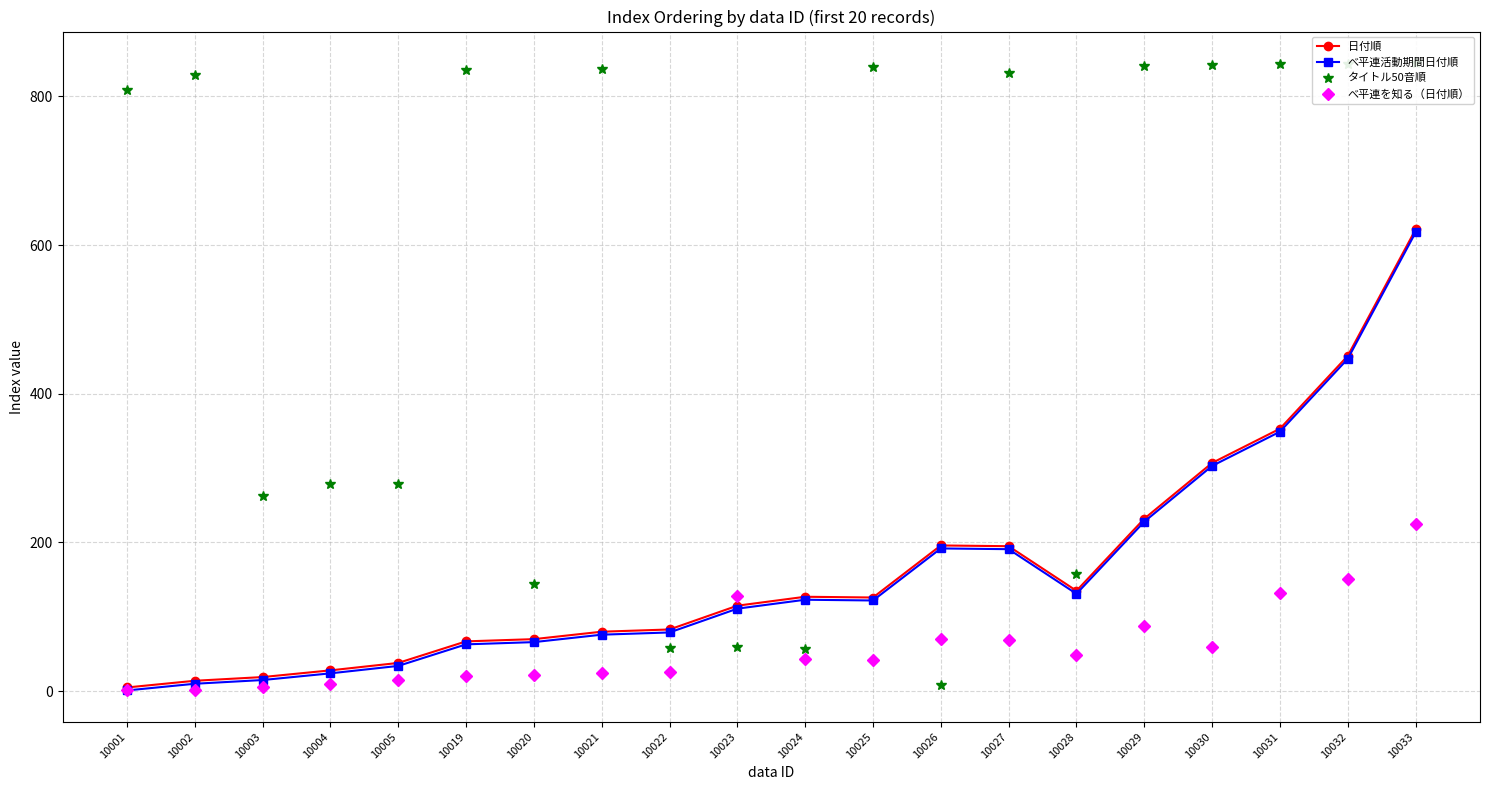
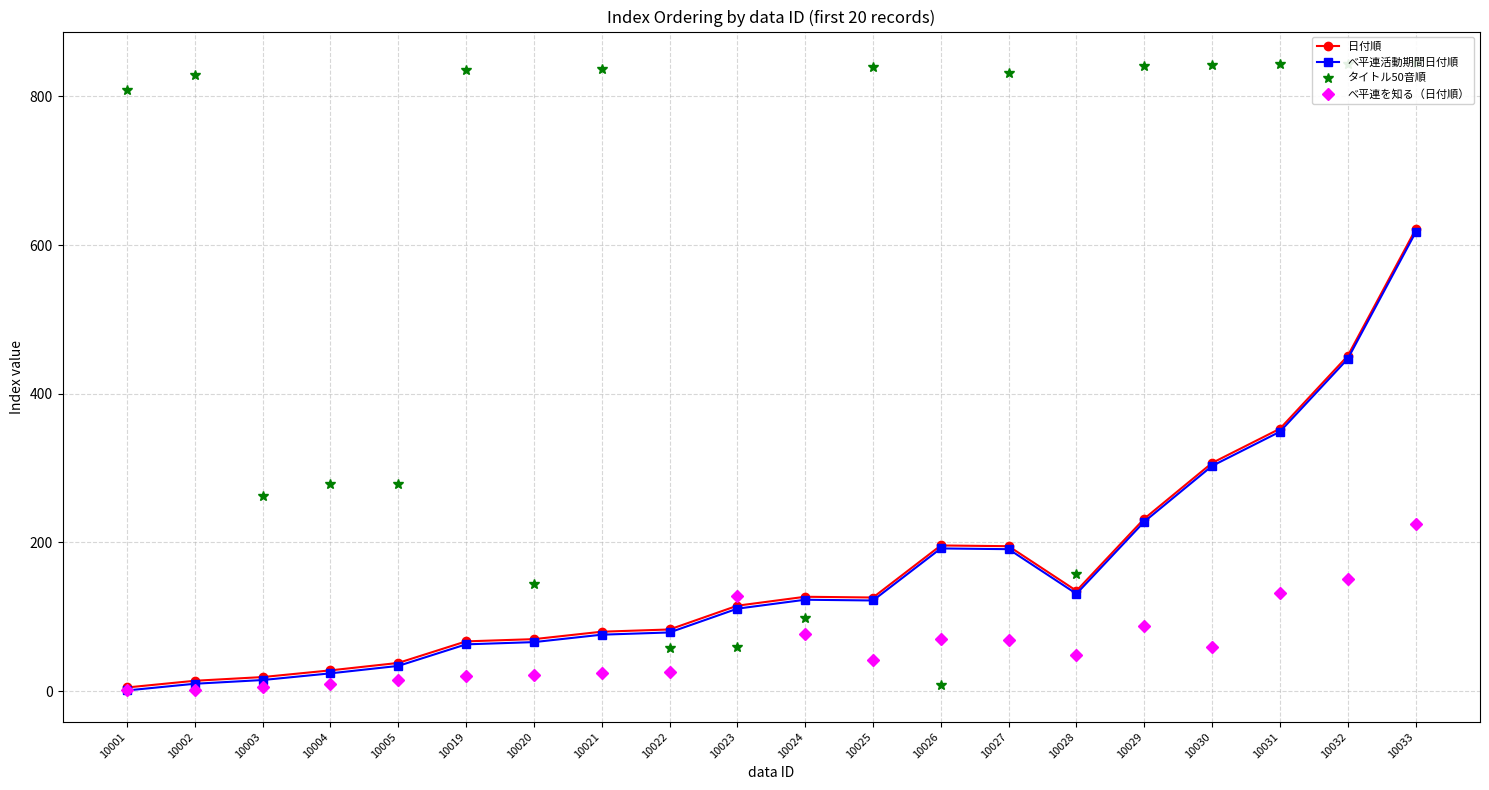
タイトル50音順, 10024: 60 -> 100
べ平連を知る（日付順）, 10024: 40 -> 80
